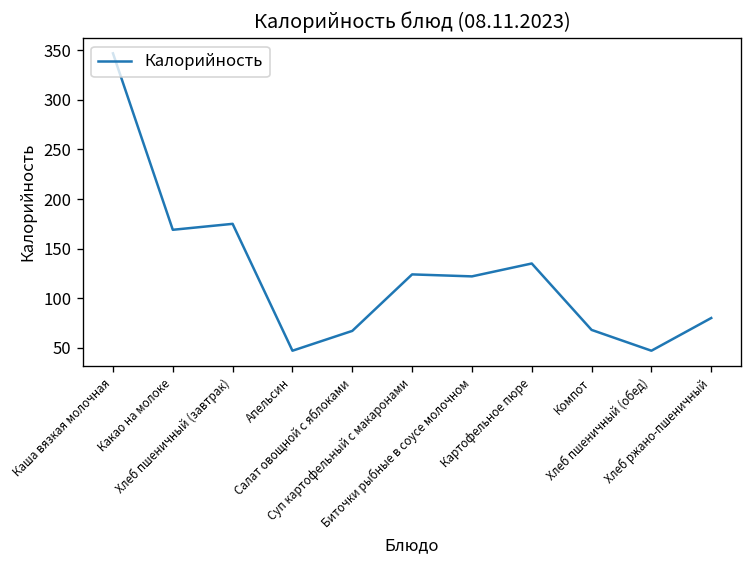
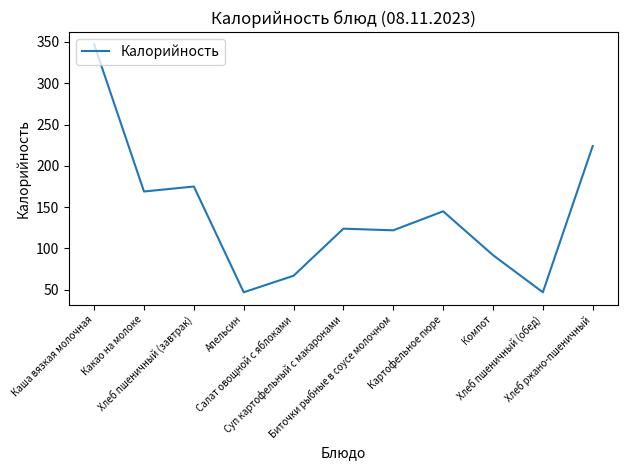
Картофельное пюре: 140 -> 150
Компот: 70 -> 90
Хлеб ржано-пшеничный: 80 -> 220
